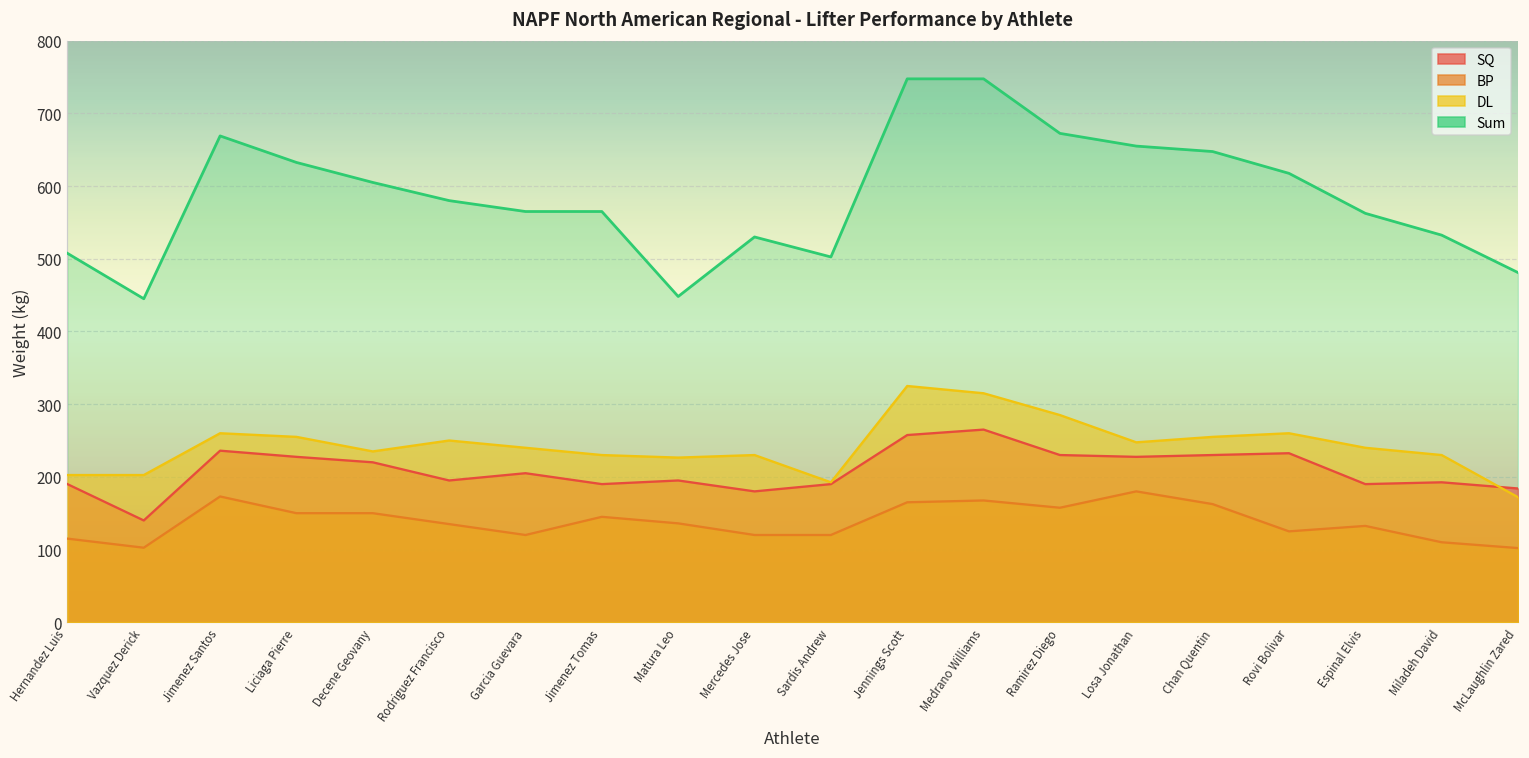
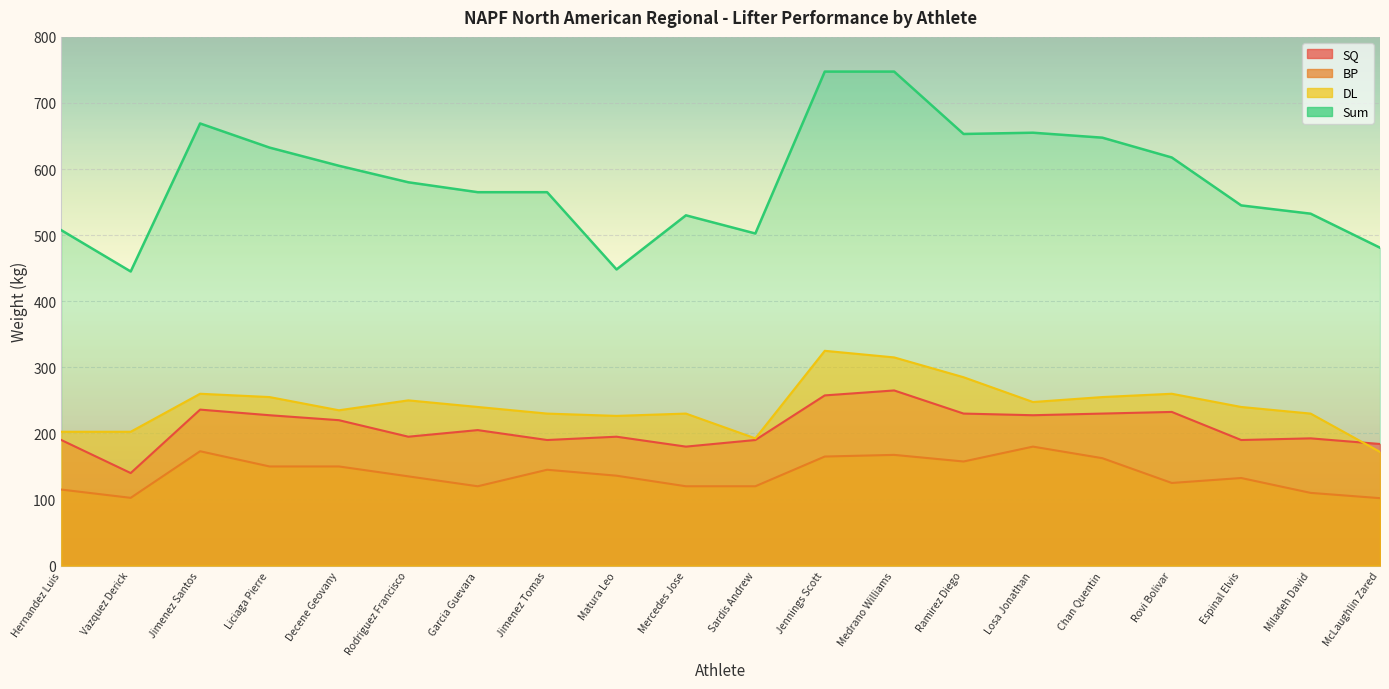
Sum, Ramirez Diego: 670 -> 650
Sum, Espinal Elvis: 560 -> 550
